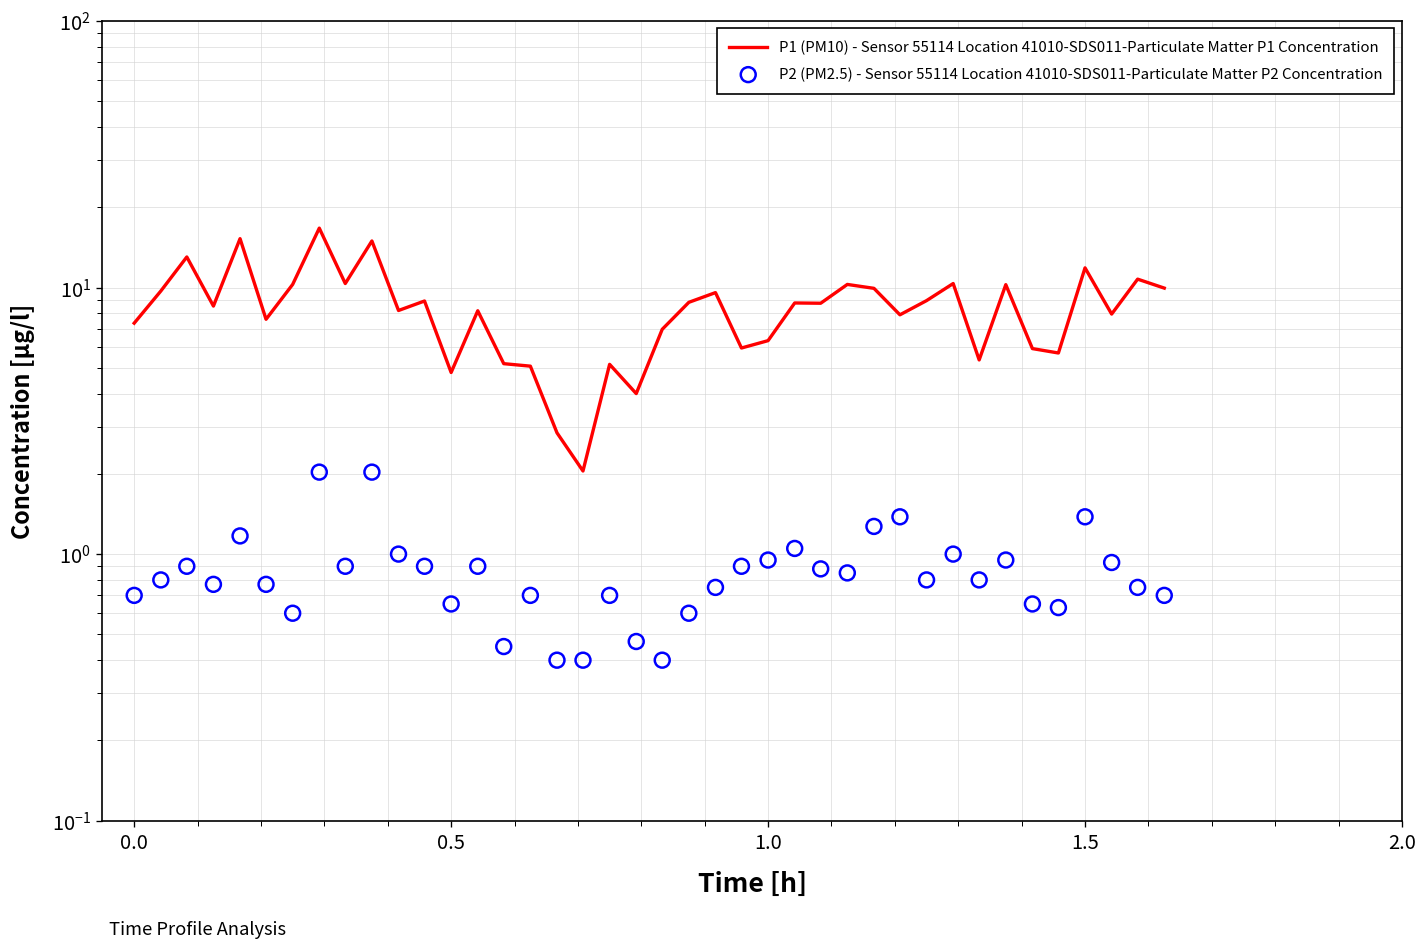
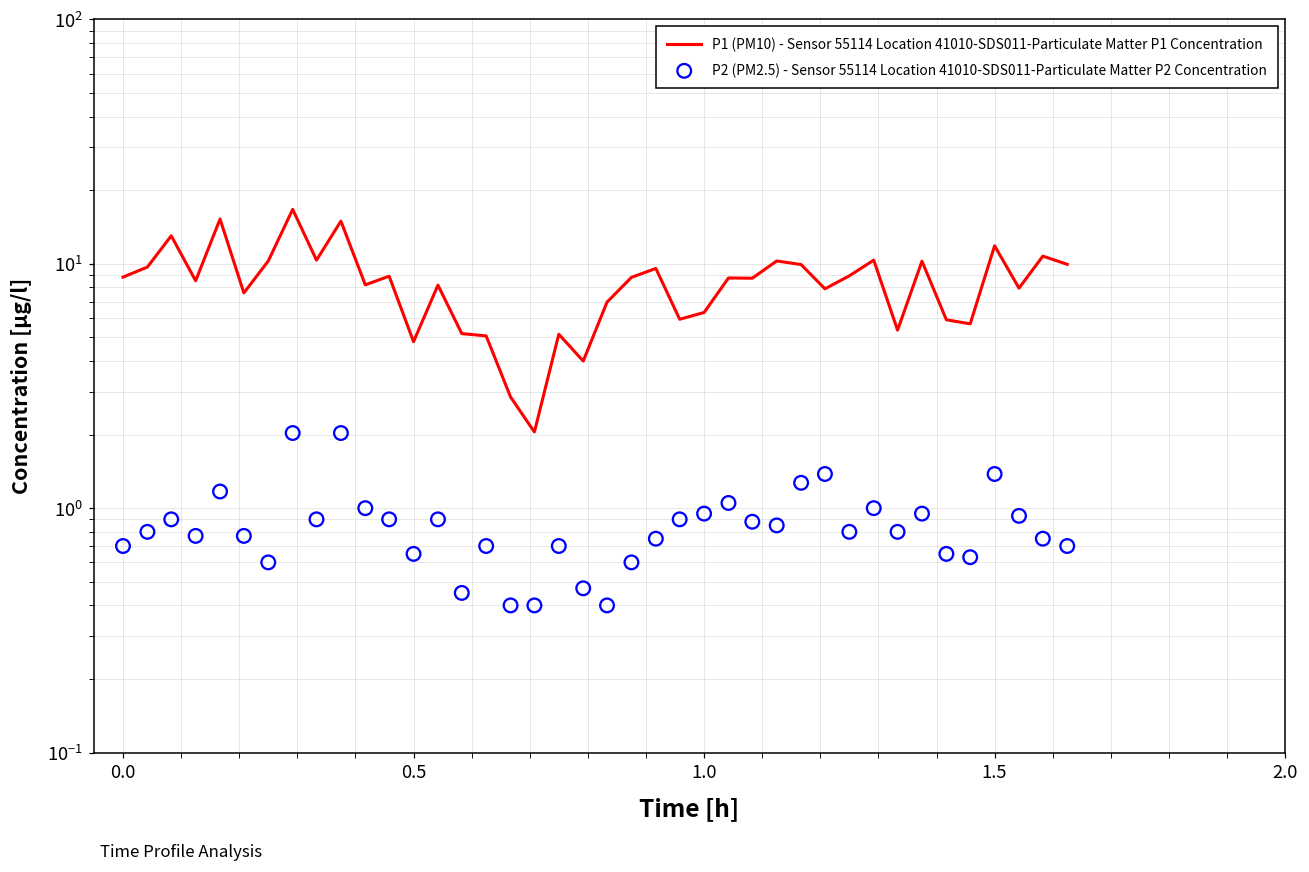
P1 (PM10) - Sensor 55114 Location 41010-SDS011-Particulate Matter P1 Concentration, 0.0: 7.4 -> 8.8
